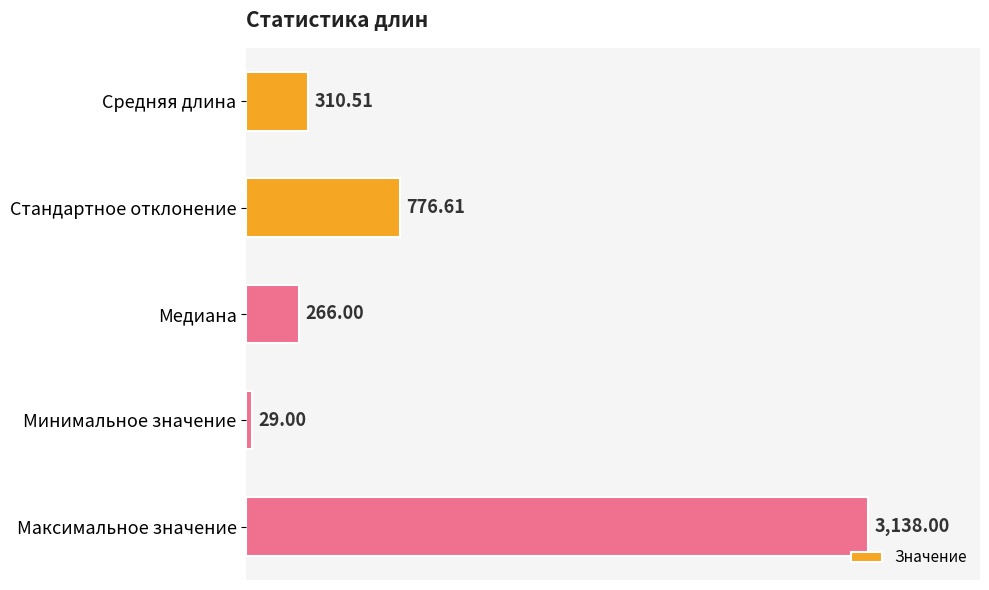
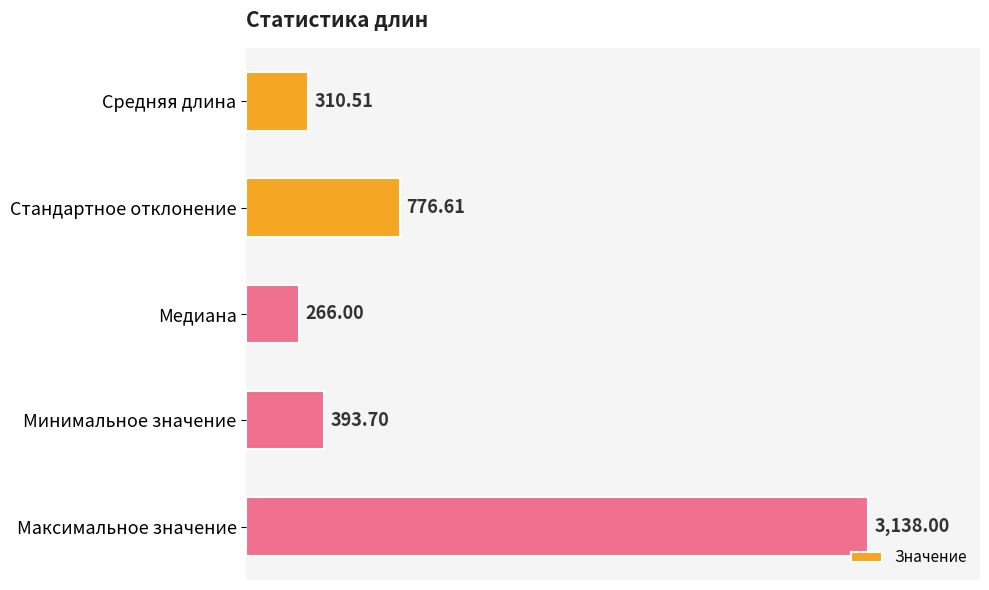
Минимальное значение: 29.00 -> 393.70
